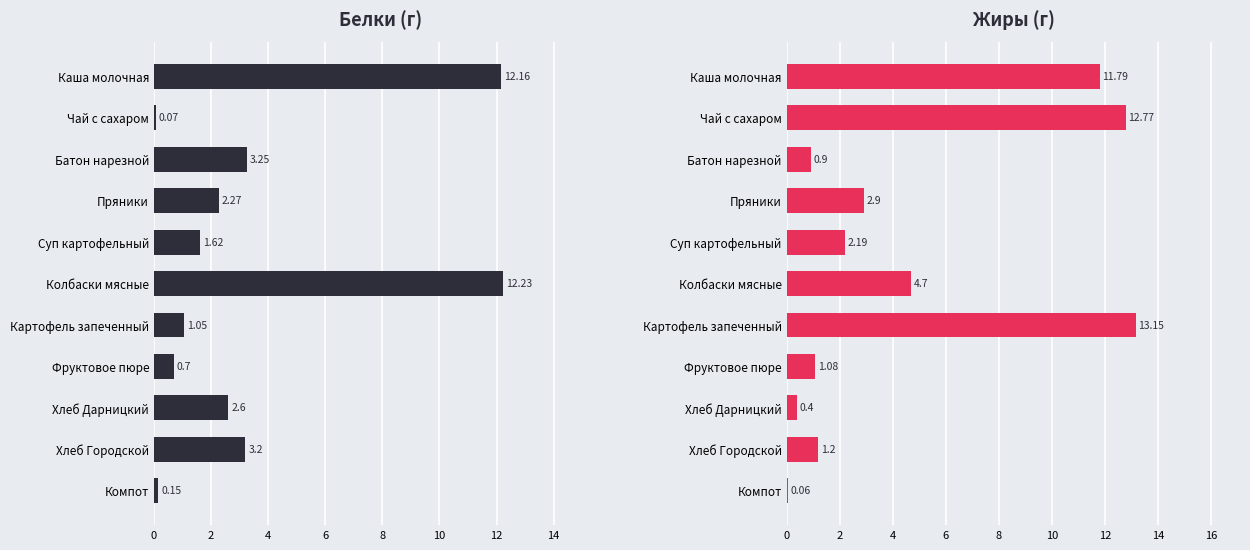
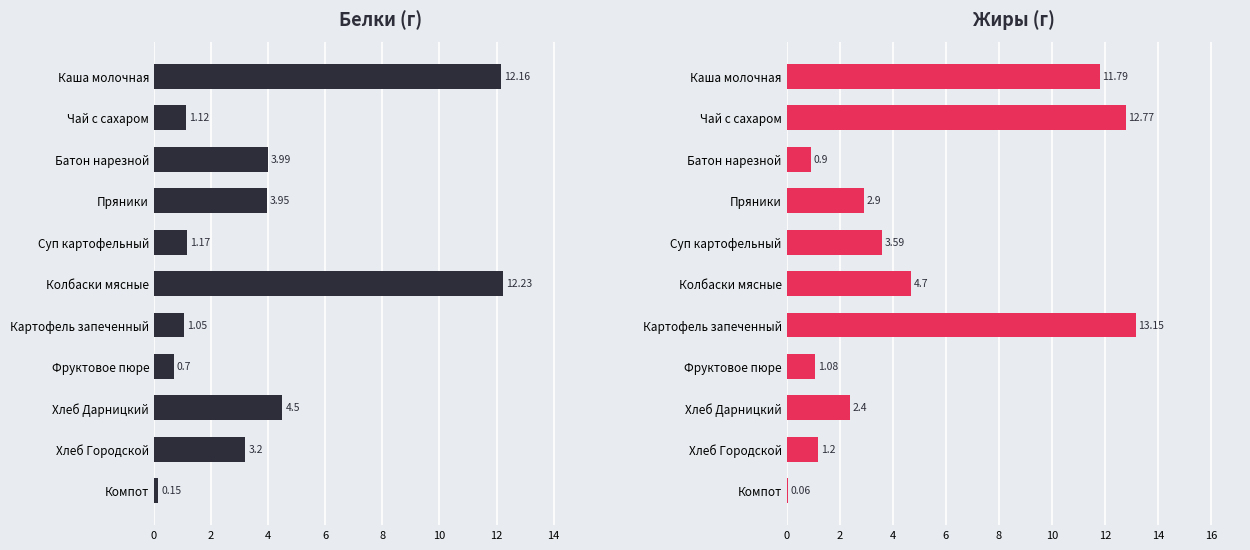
Белки (г), Чай с сахаром: 0.07 -> 1.12
Белки (г), Батон нарезной: 3.25 -> 3.99
Белки (г), Пряники: 2.27 -> 3.95
Белки (г), Суп картофельный: 1.62 -> 1.17
Белки (г), Хлеб Дарницкий: 2.6 -> 4.5
Жиры (г), Суп картофельный: 2.19 -> 3.59
Жиры (г), Хлеб Дарницкий: 0.4 -> 2.4
